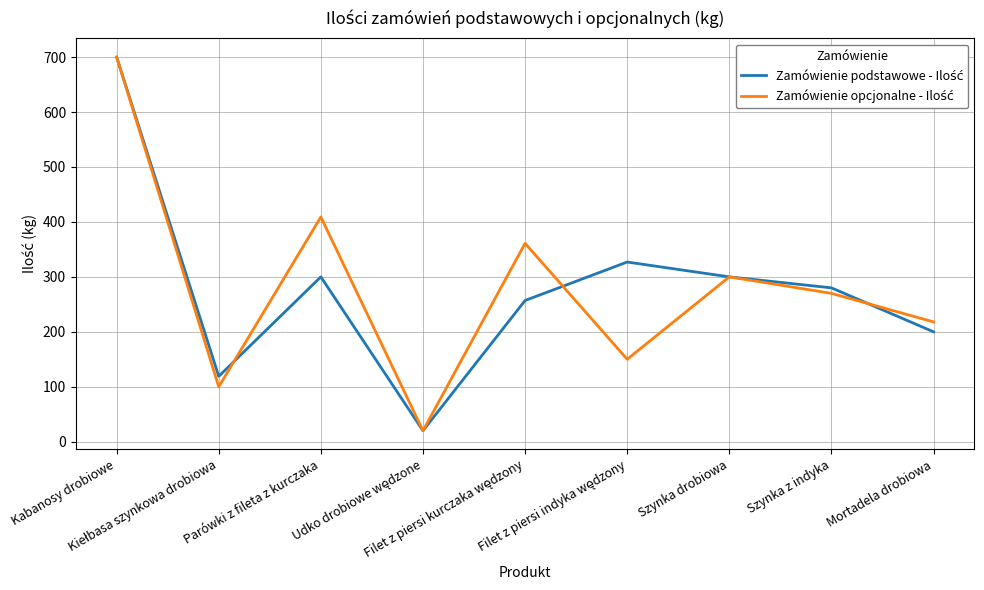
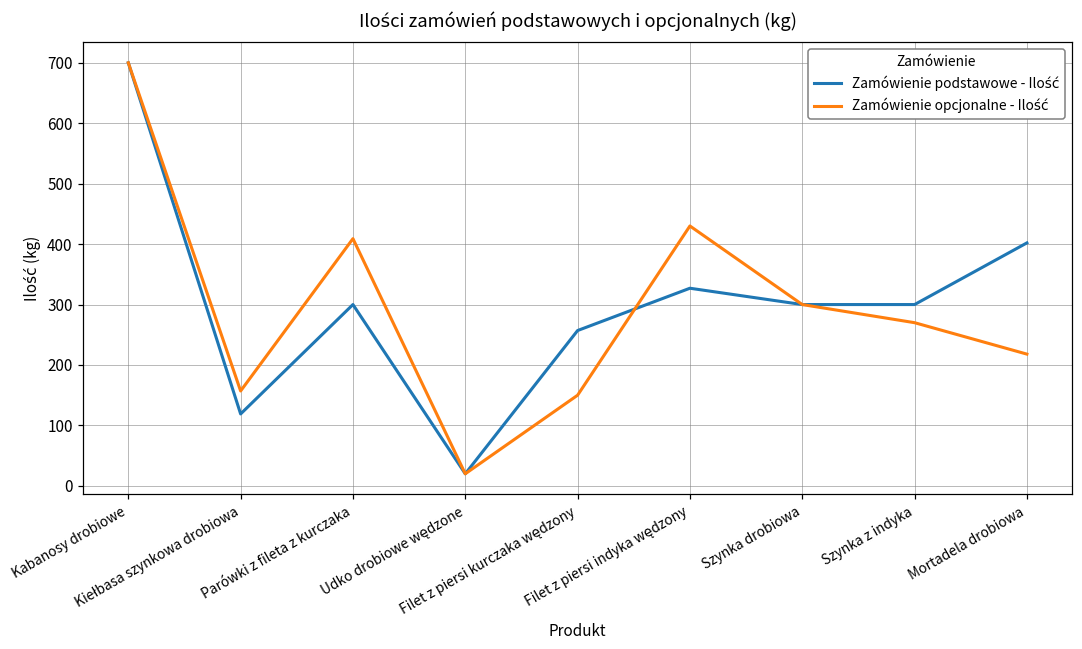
Zamówienie opcjonalne - Ilość, Kiełbasa szynkowa drobiowa: 100 -> 160
Zamówienie opcjonalne - Ilość, Filet z piersi kurczaka wędzony: 360 -> 150
Zamówienie opcjonalne - Ilość, Filet z piersi indyka wędzony: 150 -> 430
Zamówienie podstawowe - Ilość, Szynka z indyka: 280 -> 300
Zamówienie podstawowe - Ilość, Mortadela drobiowa: 200 -> 400
